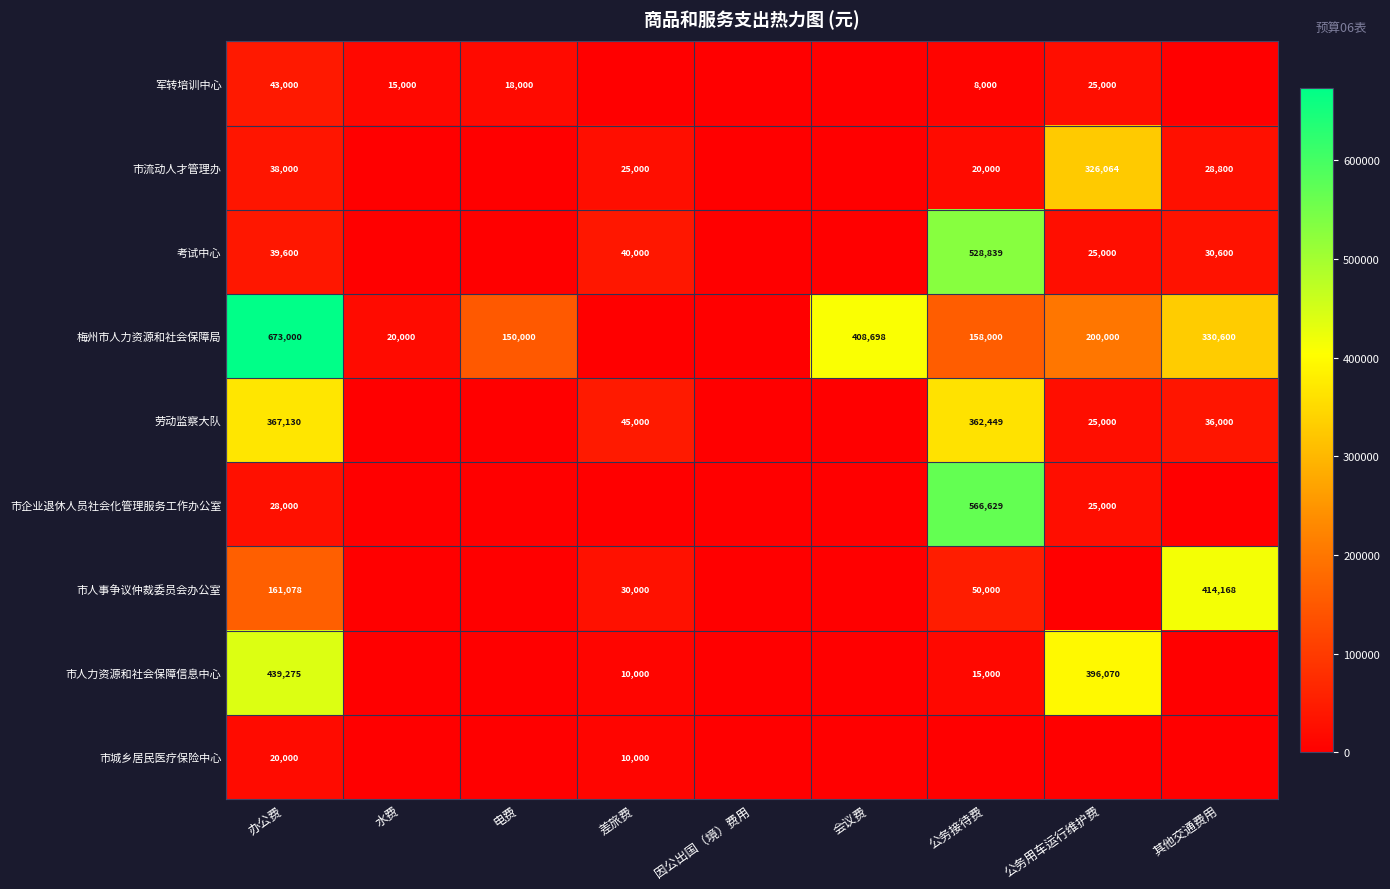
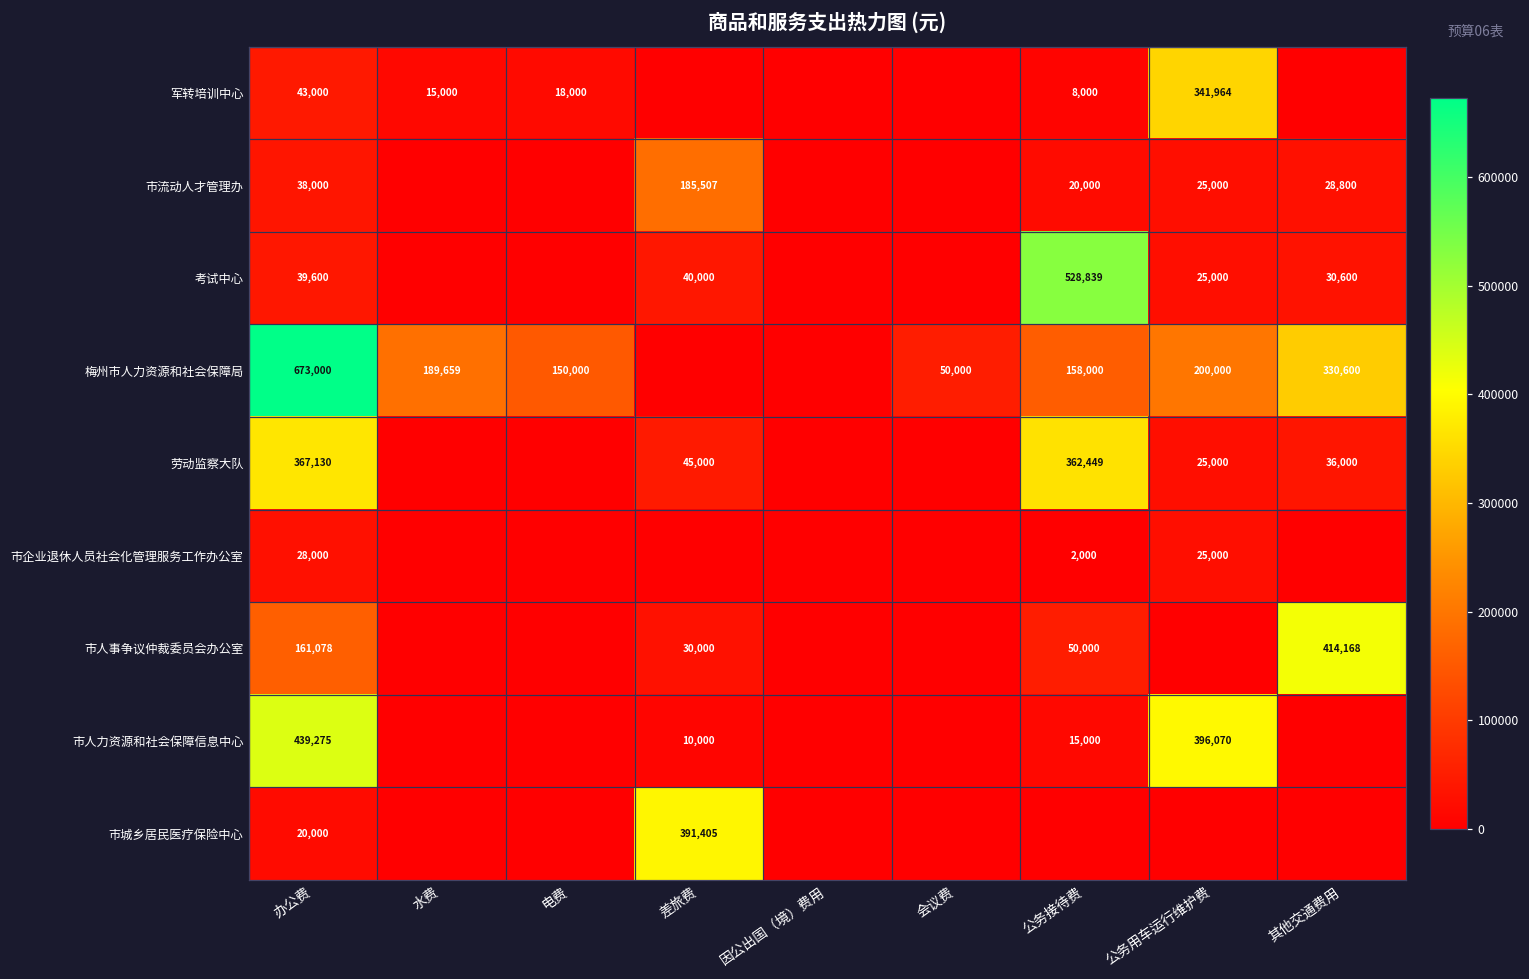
军转培训中心, 公务用车运行维护费: 25,000 -> 341,964
市流动人才管理办, 差旅费: 25,000 -> 185,507
市流动人才管理办, 公务用车运行维护费: 326,064 -> 25,000
梅州市人力资源和社会保障局, 水费: 20,000 -> 189,659
梅州市人力资源和社会保障局, 会议费: 408,698 -> 50,000
市企业退休人员社会化管理服务工作办公室, 公务接待费: 566,629 -> 2,000
市城乡居民医疗保险中心, 差旅费: 10,000 -> 391,405
